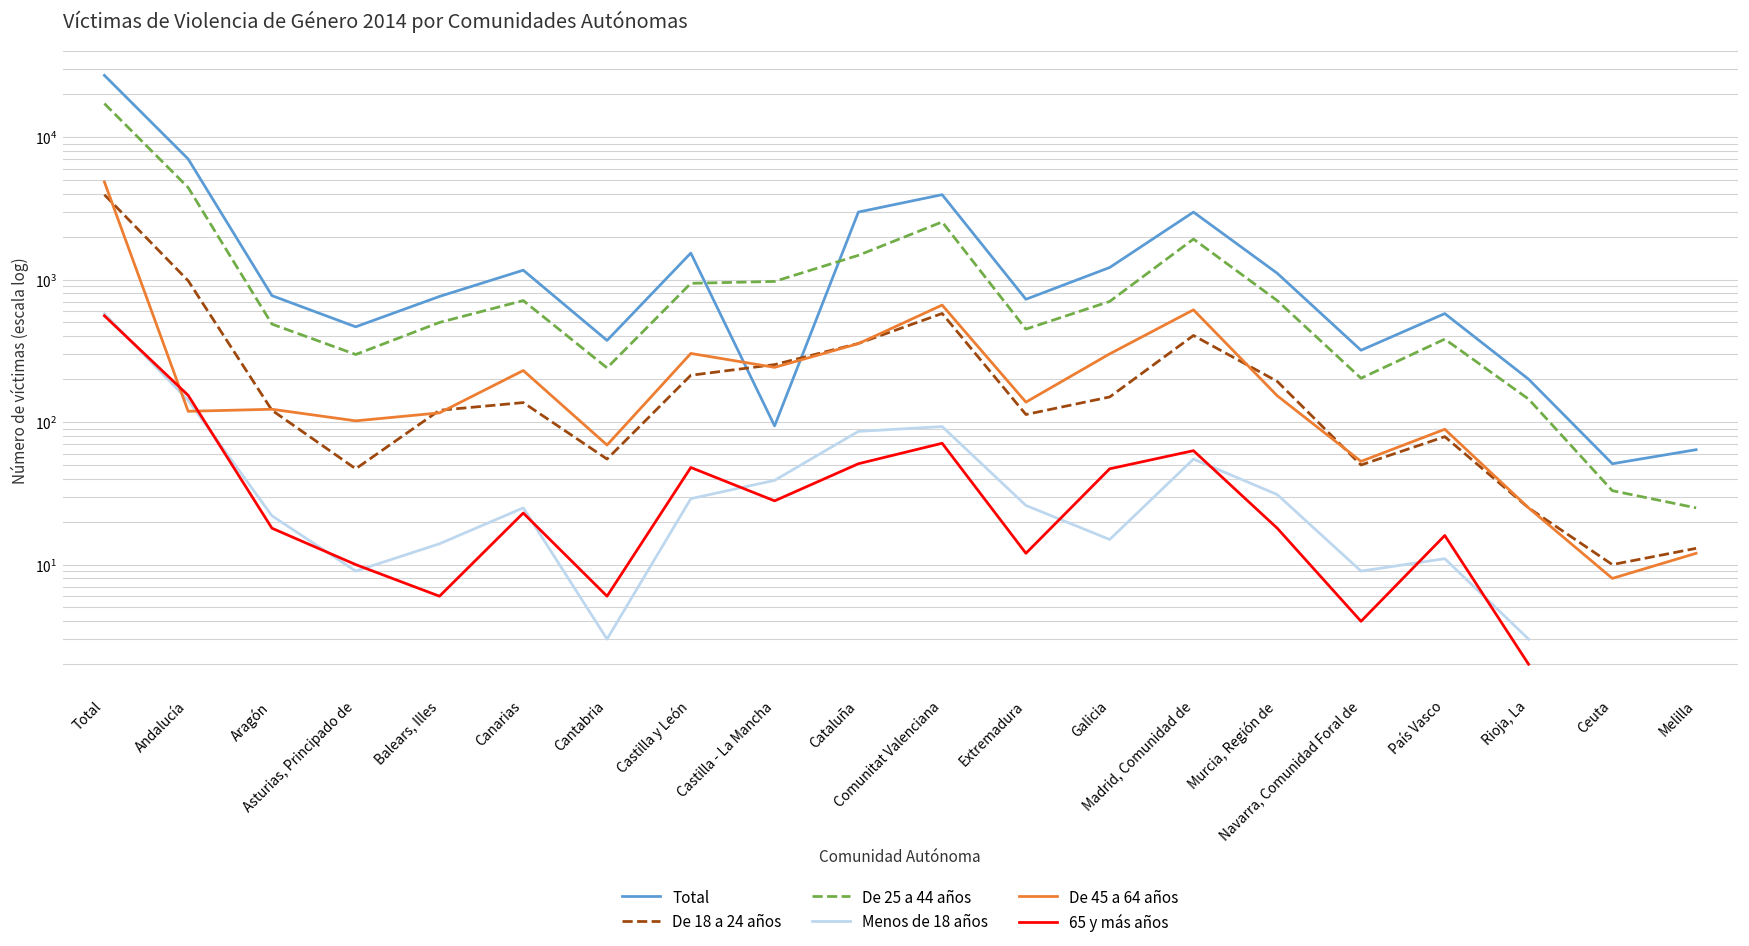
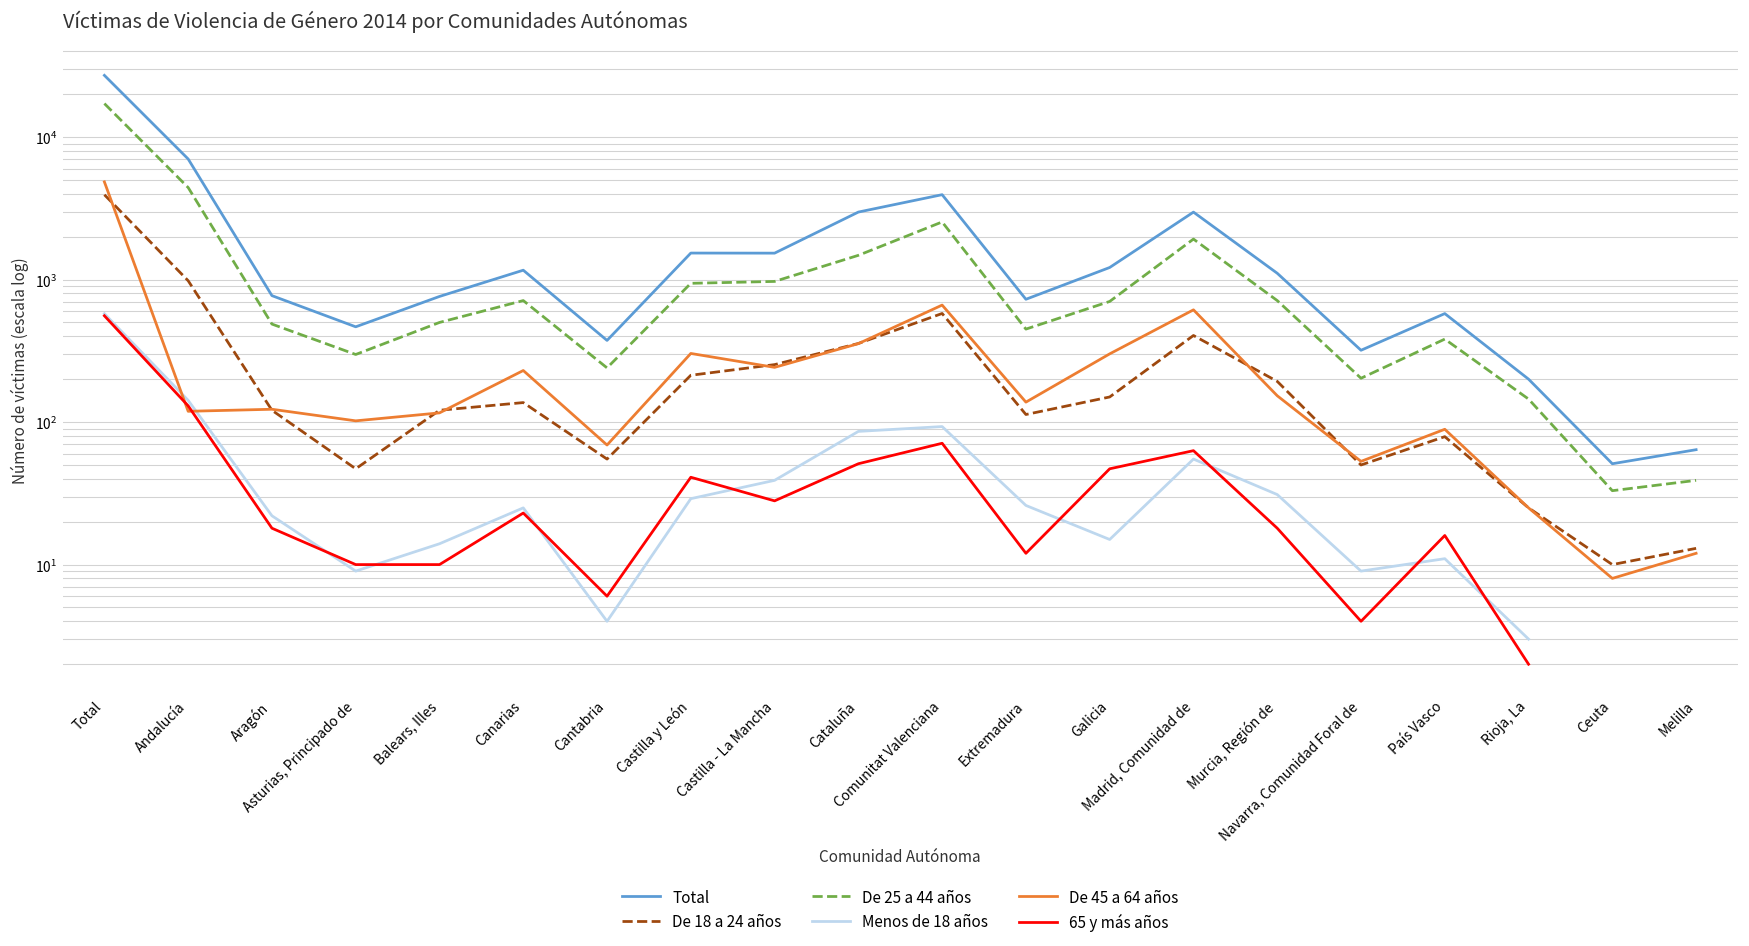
65 y más años, Andalucía: 150 -> 130
65 y más años, Balears, Illes: 6 -> 10
Menos de 18 años, Cantabria: 3 -> 4
65 y más años, Castilla y León: 48 -> 41
Total, Castilla - La Mancha: 90 -> 1500
De 25 a 44 años, Melilla: 25 -> 39
